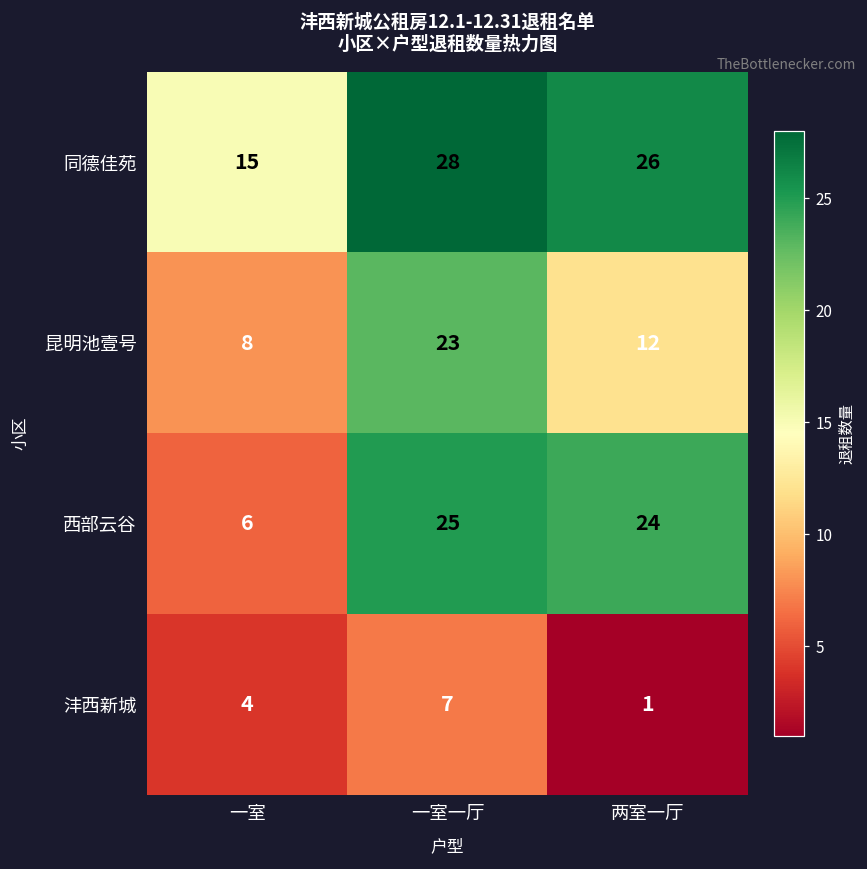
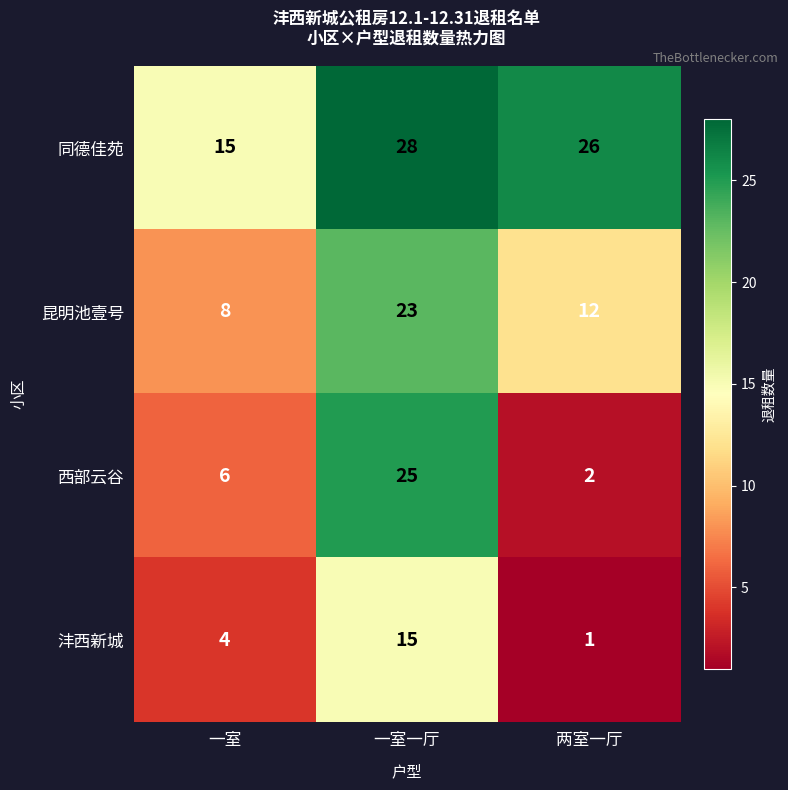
西部云谷, 两室一厅: 24 -> 2
沣西新城, 一室一厅: 7 -> 15
